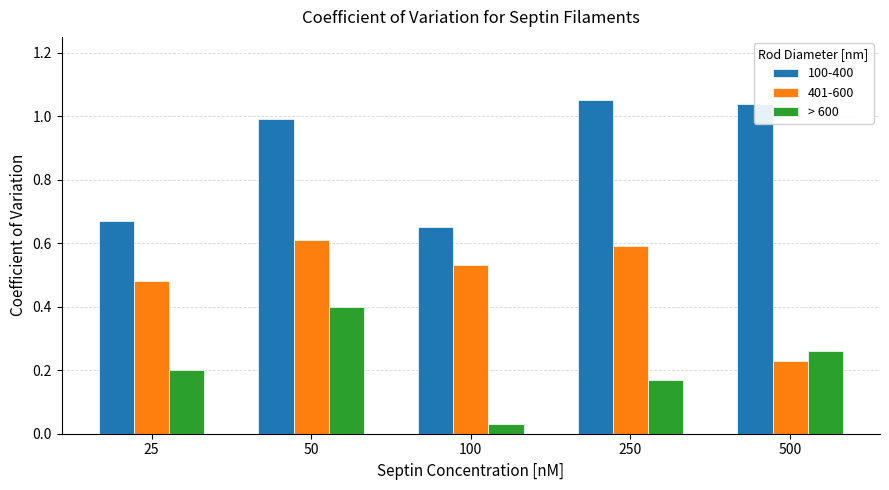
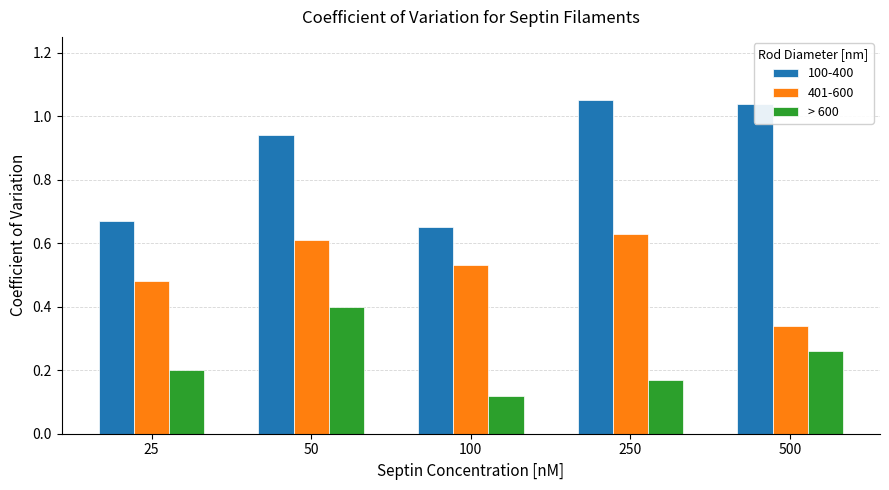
100-400, 50: 0.99 -> 0.94
> 600, 100: 0.03 -> 0.12
401-600, 250: 0.59 -> 0.63
401-600, 500: 0.23 -> 0.34
